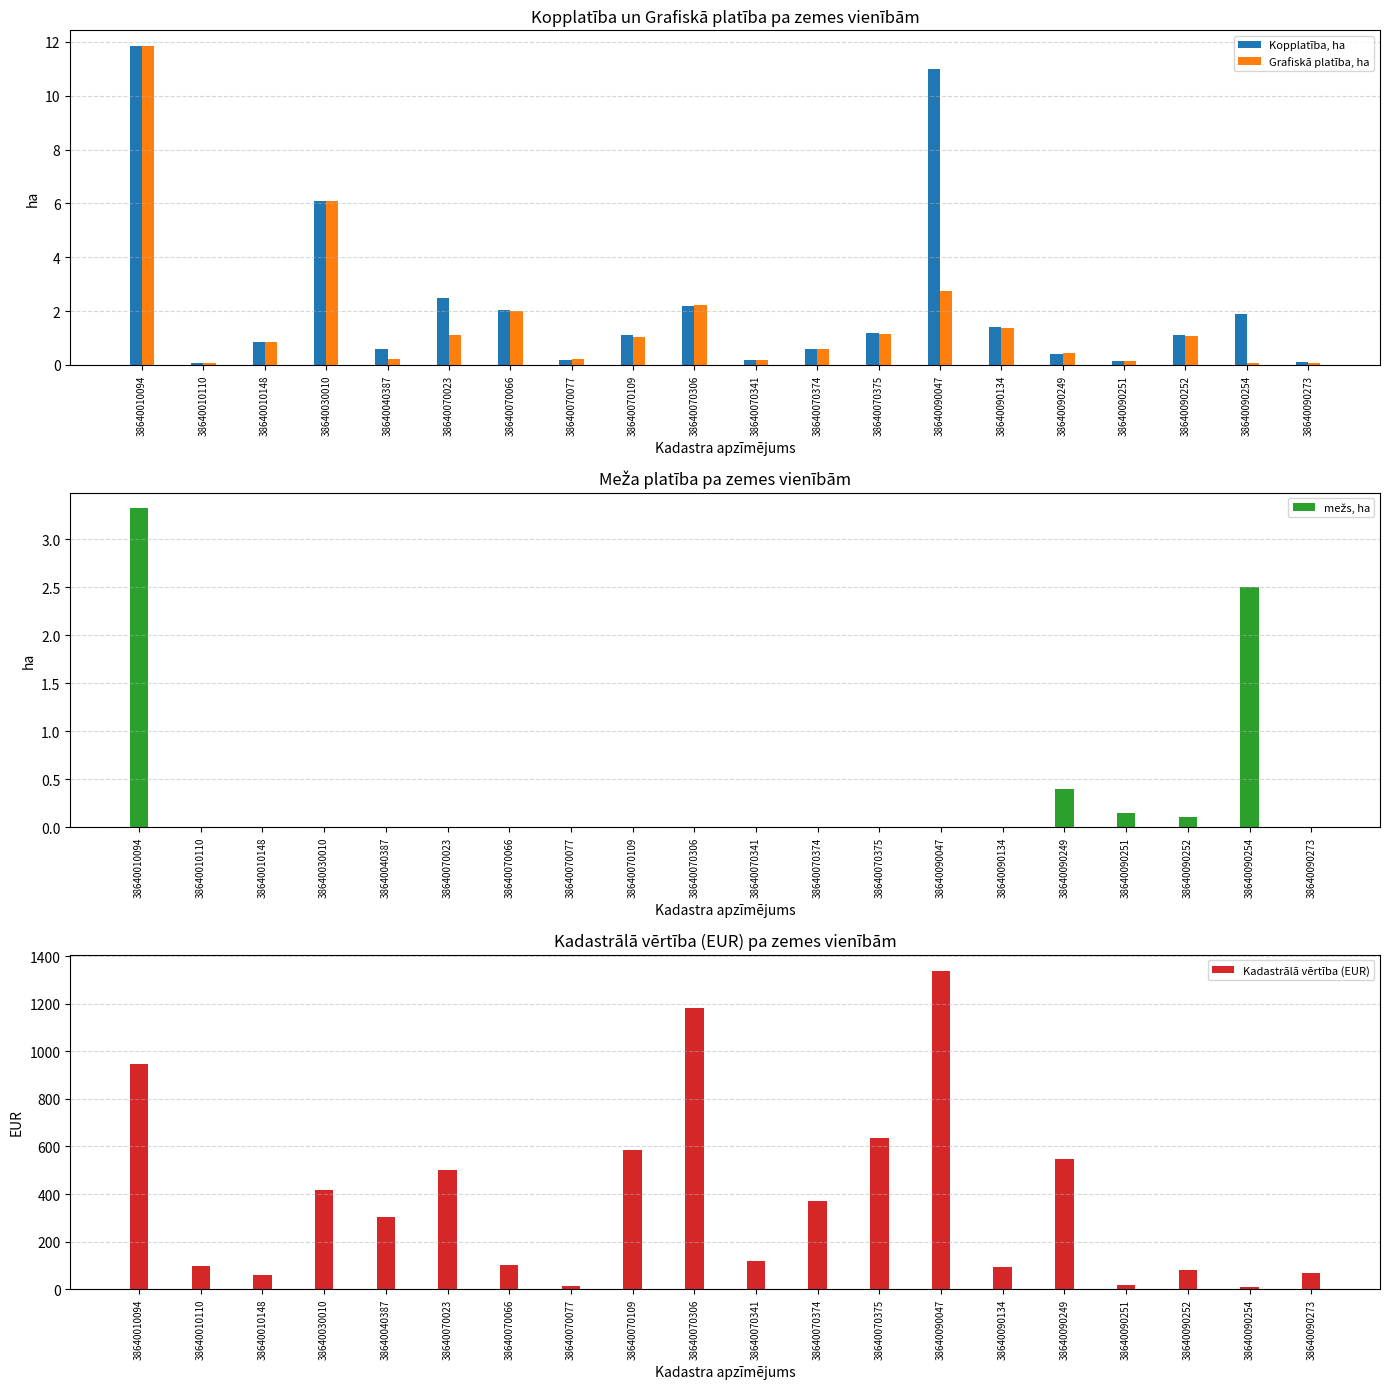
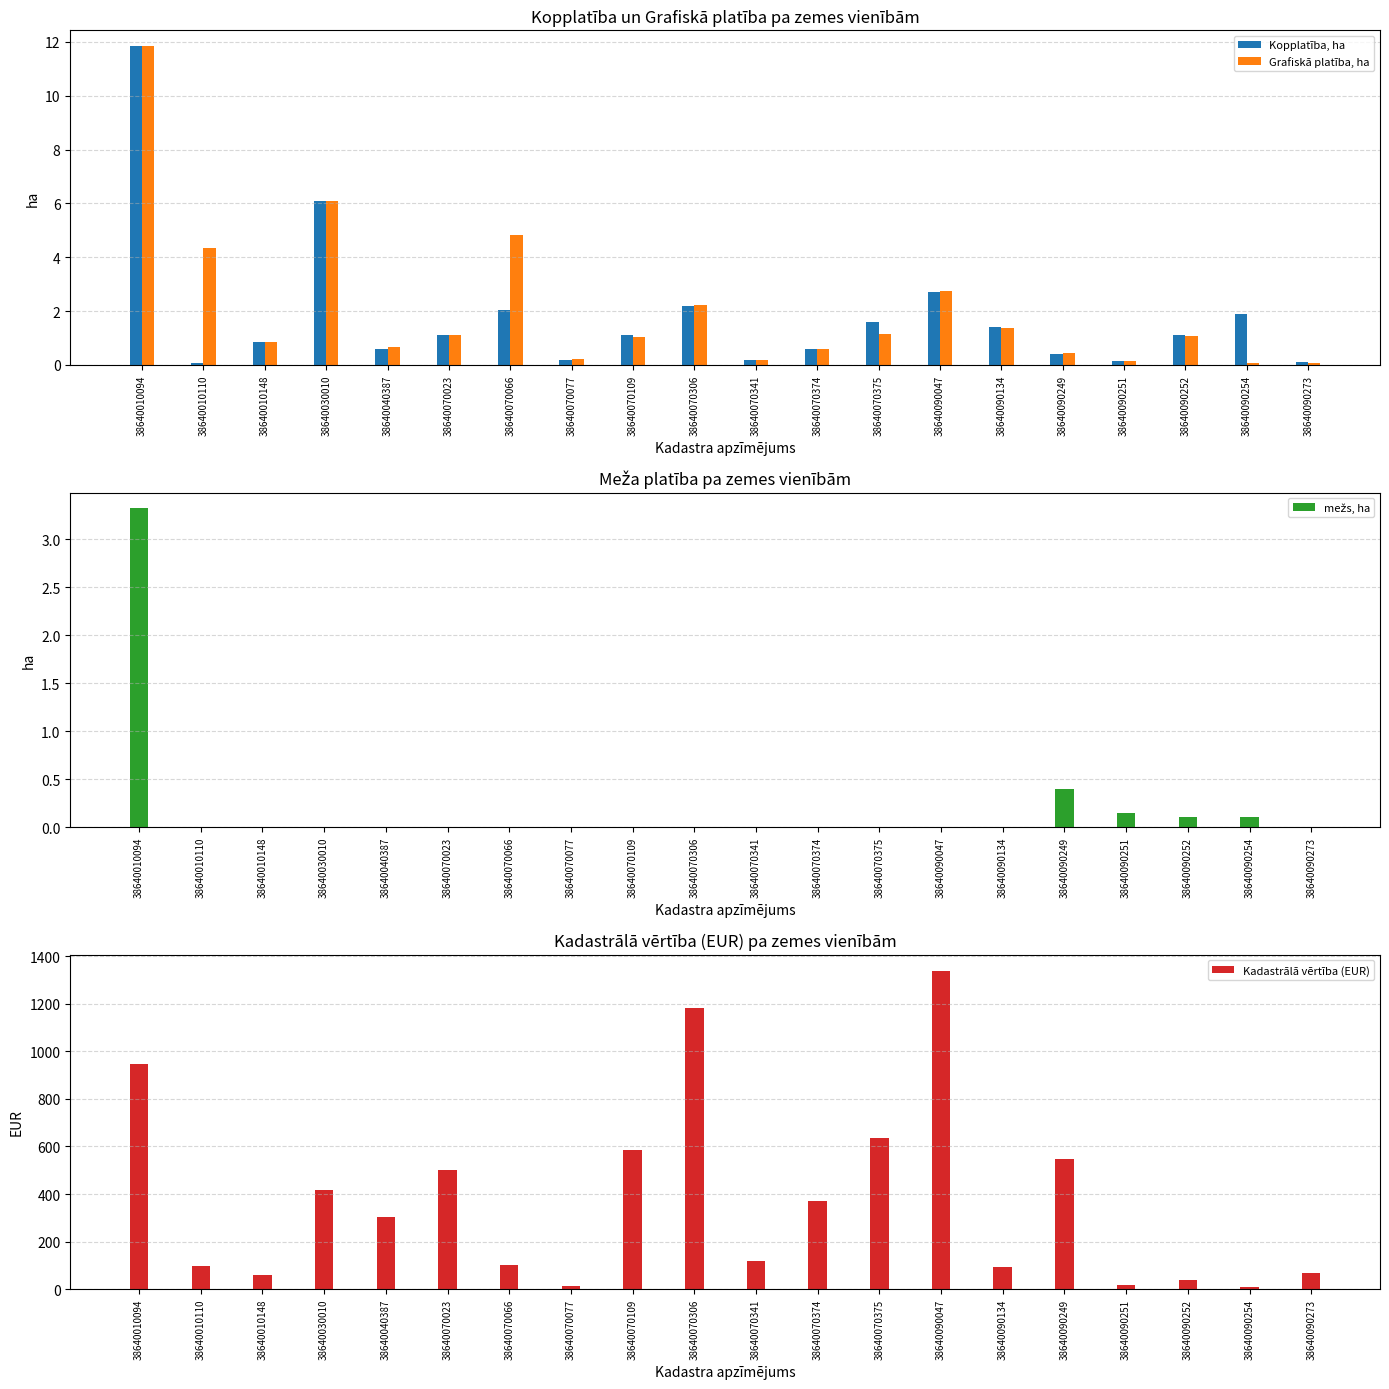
Kopplatība un Grafiskā platība pa zemes vienībām, Grafiskā platība, ha, 38640010110: 0.1 -> 4.3
Kopplatība un Grafiskā platība pa zemes vienībām, Grafiskā platība, ha, 38640040387: 0.2 -> 0.7
Kopplatība un Grafiskā platība pa zemes vienībām, Kopplatība, ha, 38640070023: 2.5 -> 1.1
Kopplatība un Grafiskā platība pa zemes vienībām, Grafiskā platība, ha, 38640070066: 2.0 -> 4.8
Kopplatība un Grafiskā platība pa zemes vienībām, Kopplatība, ha, 38640070375: 1.2 -> 1.6
Kopplatība un Grafiskā platība pa zemes vienībām, Kopplatība, ha, 38640090047: 11.0 -> 2.7
Meža platība pa zemes vienībām, 38640090254: 2.5 -> 0.1
Kadastrālā vērtība (EUR) pa zemes vienībām, 38640090252: 80 -> 40
